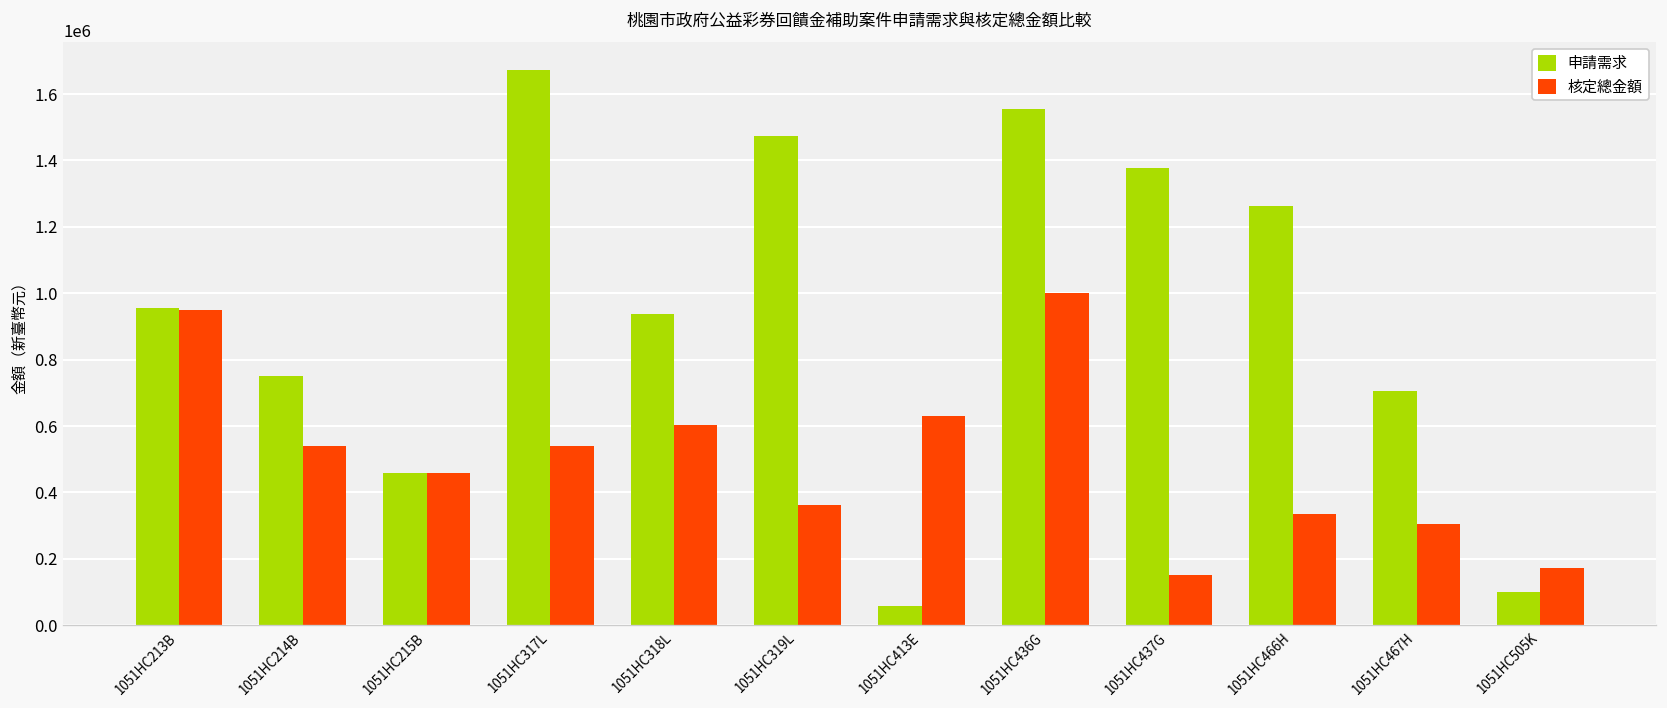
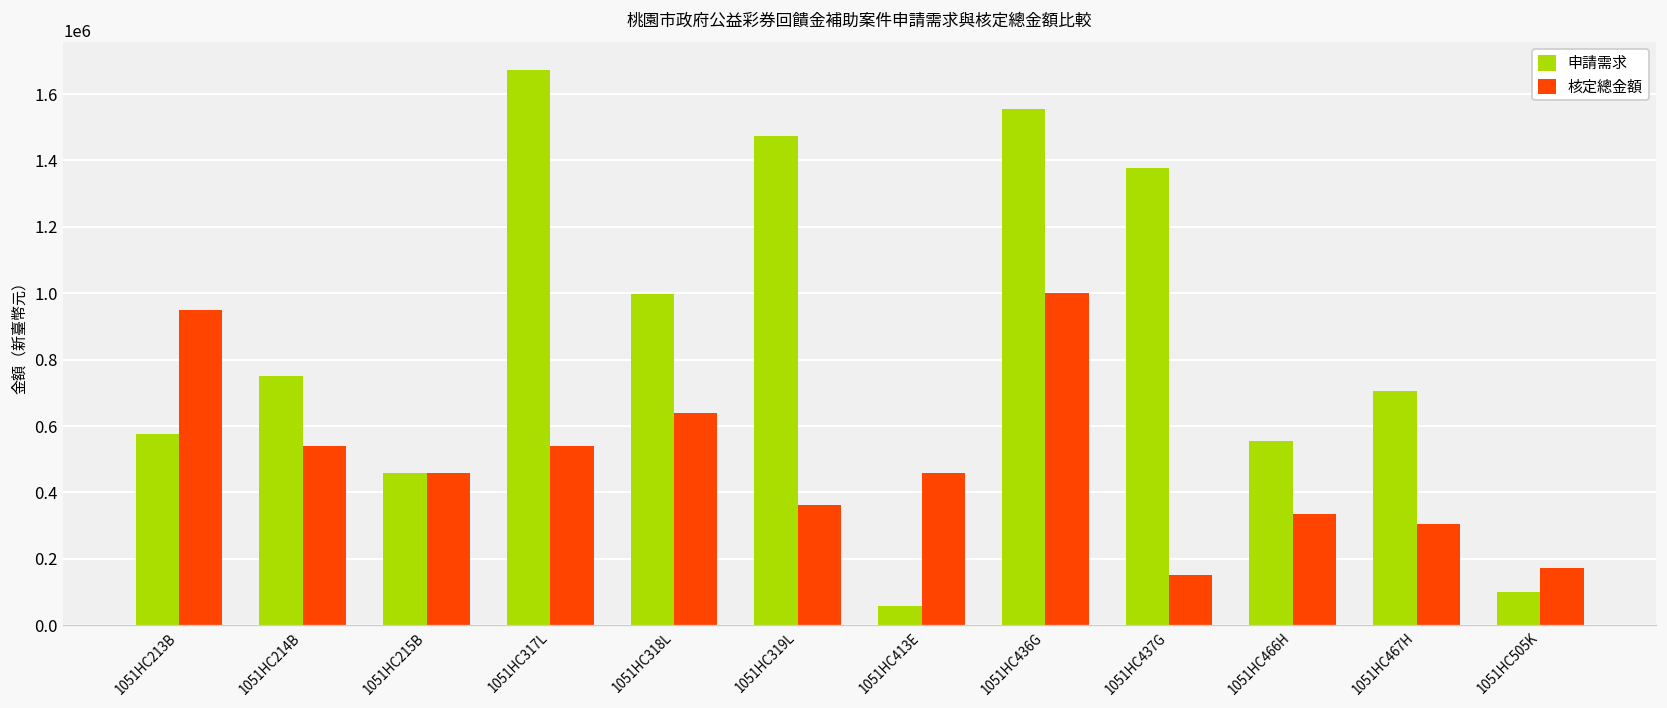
申請需求, 1051HC213B: 960000 -> 580000
申請需求, 1051HC318L: 940000 -> 1000000
核定總金額, 1051HC318L: 600000 -> 640000
核定總金額, 1051HC413E: 630000 -> 460000
申請需求, 1051HC466H: 1260000 -> 550000
